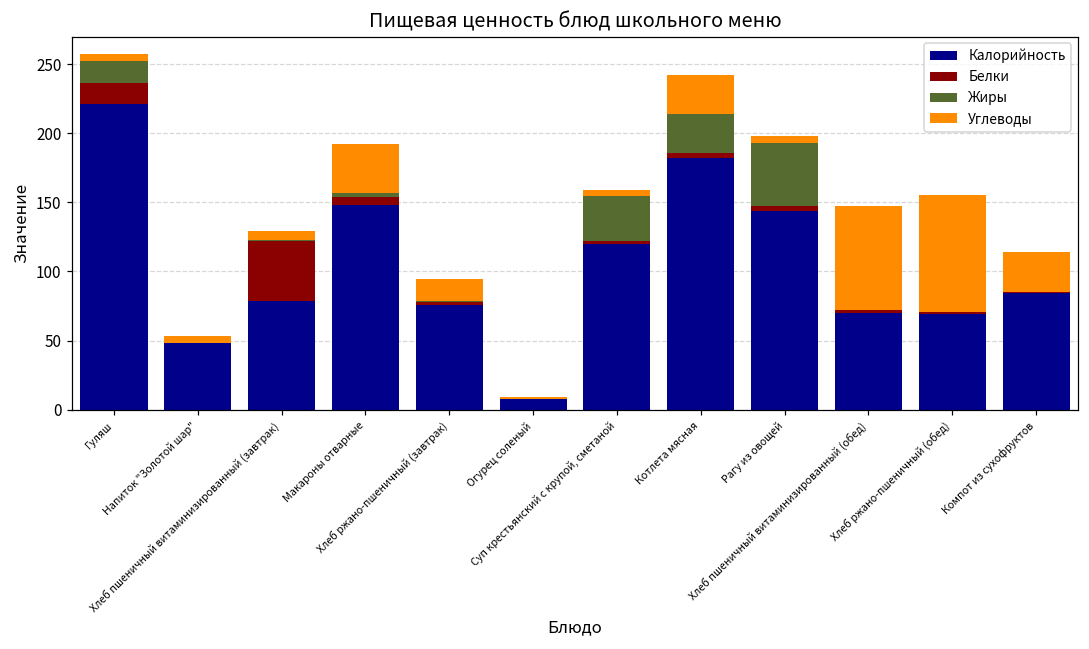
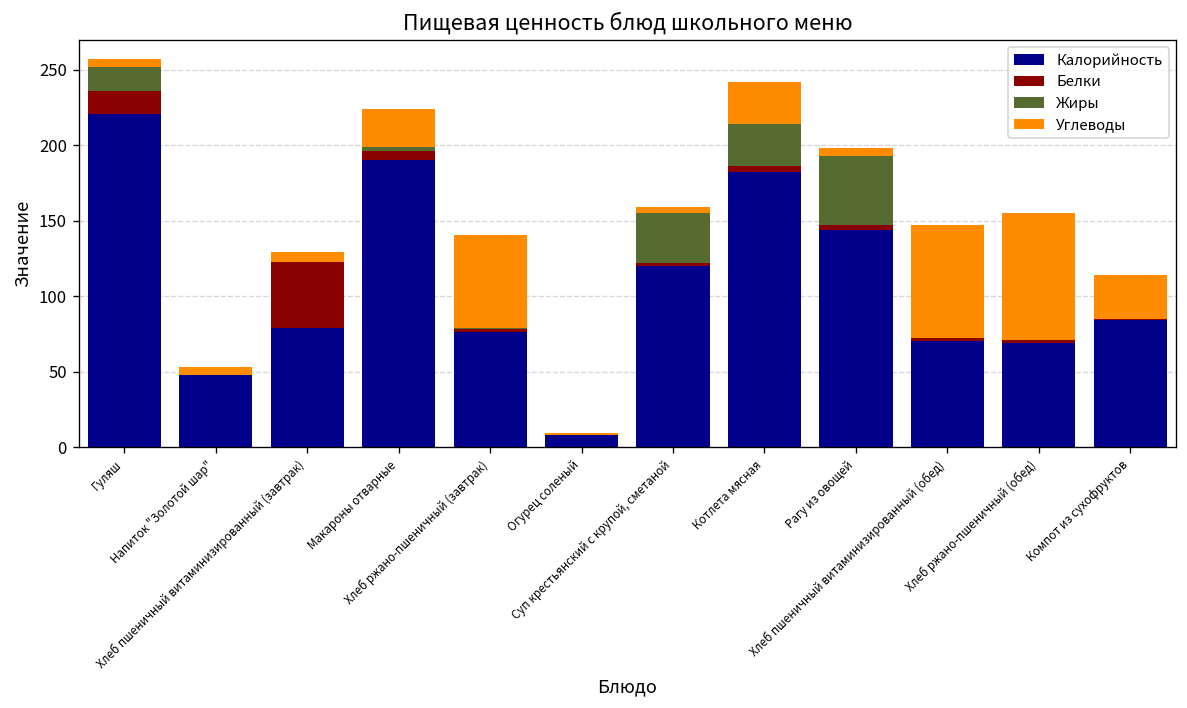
Калорийность, Макароны отварные: 148 -> 190
Углеводы, Макароны отварные: 35 -> 25
Углеводы, Хлеб ржано-пшеничный (завтрак): 16 -> 62
